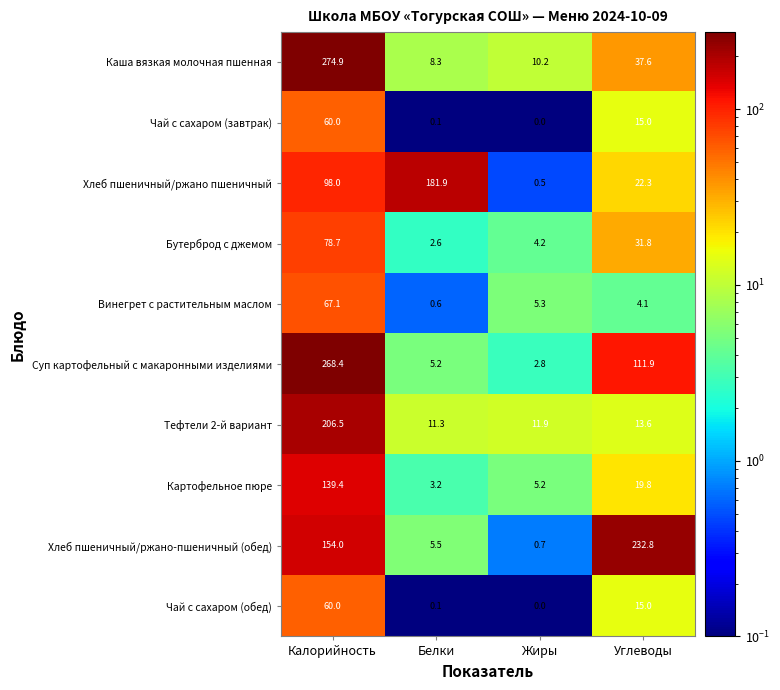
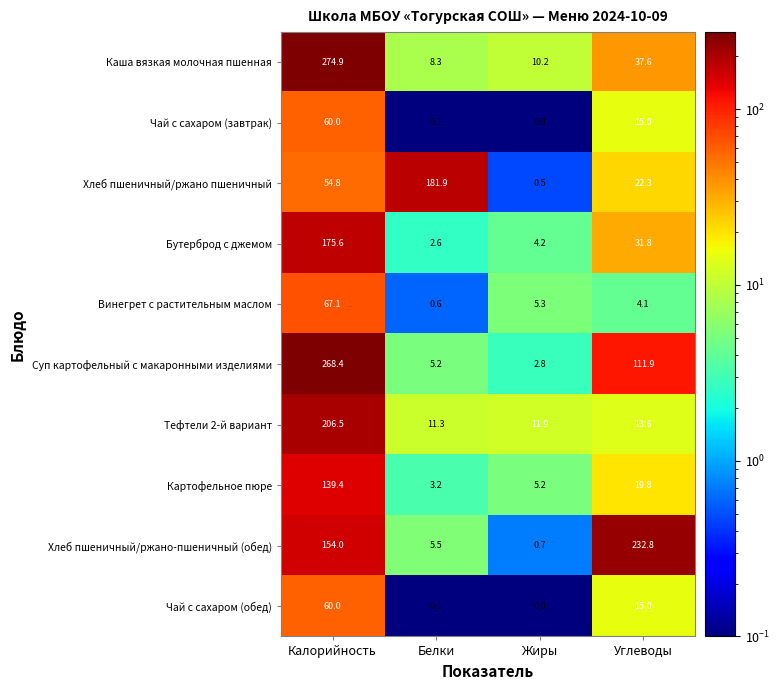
Хлеб пшеничный/ржано пшеничный, Калорийность: 98.0 -> 54.8
Бутерброд с джемом, Калорийность: 78.7 -> 175.6
